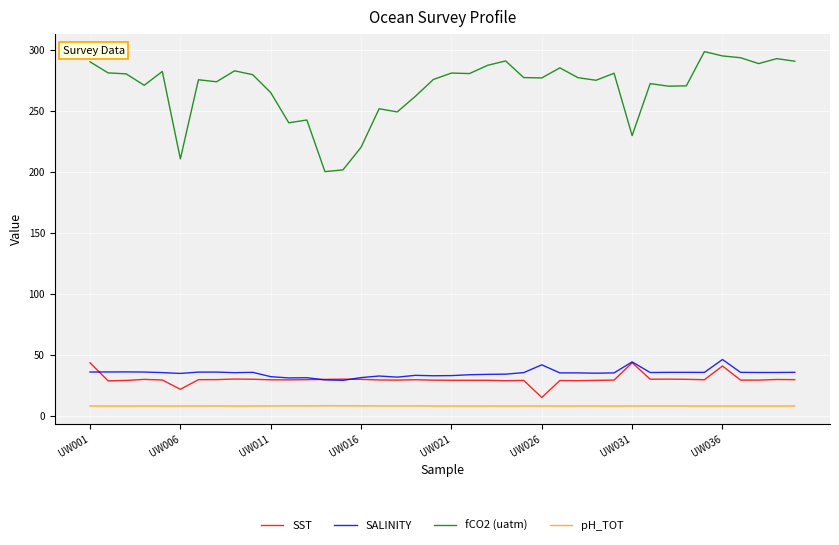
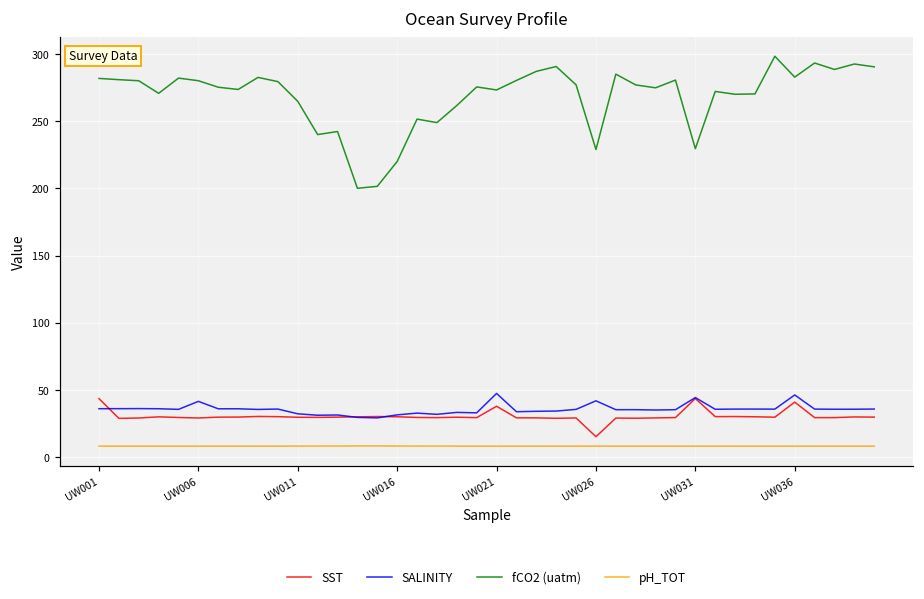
fCO2 (uatm), UW001: 290 -> 282
SST, UW006: 22 -> 29
SALINITY, UW006: 35 -> 41
fCO2 (uatm), UW006: 211 -> 280
SST, UW021: 29 -> 38
SALINITY, UW021: 33 -> 47
fCO2 (uatm), UW021: 281 -> 273
fCO2 (uatm), UW026: 277 -> 229
fCO2 (uatm), UW036: 295 -> 283
